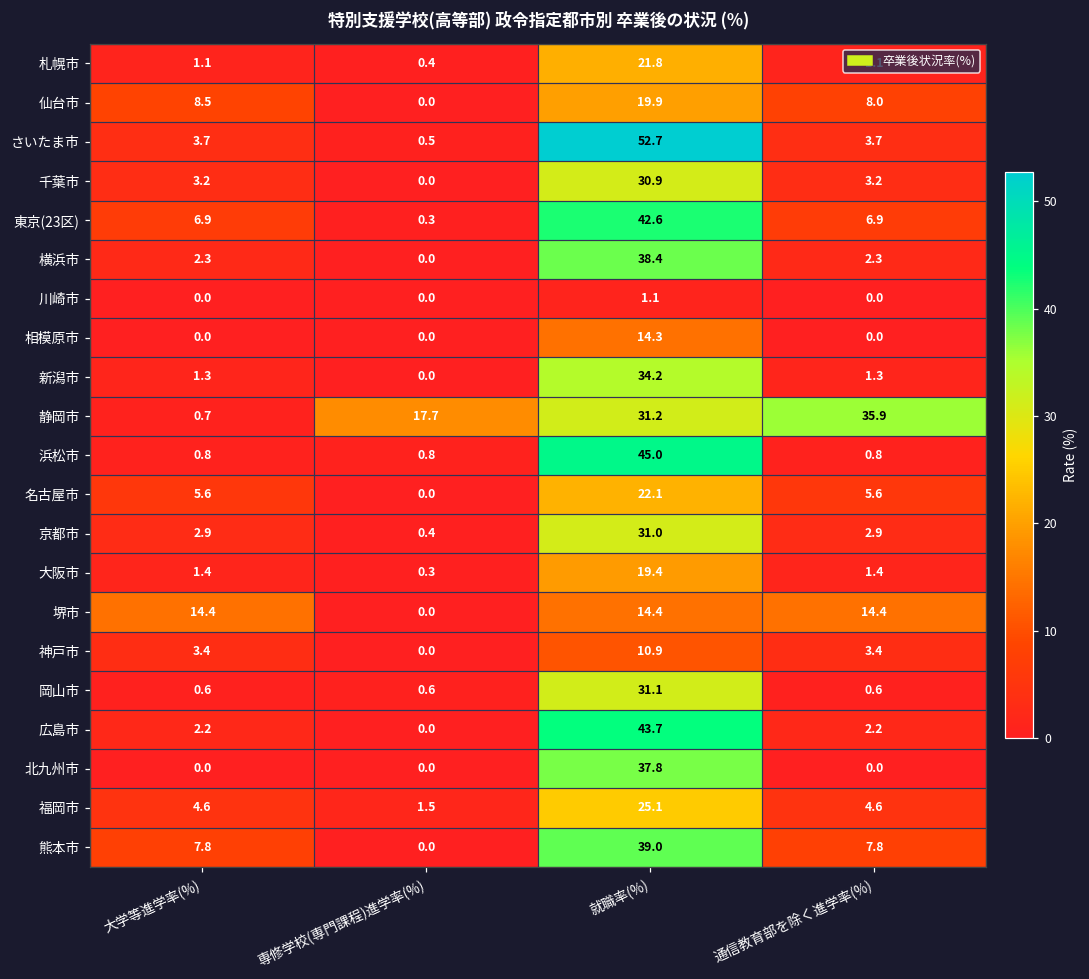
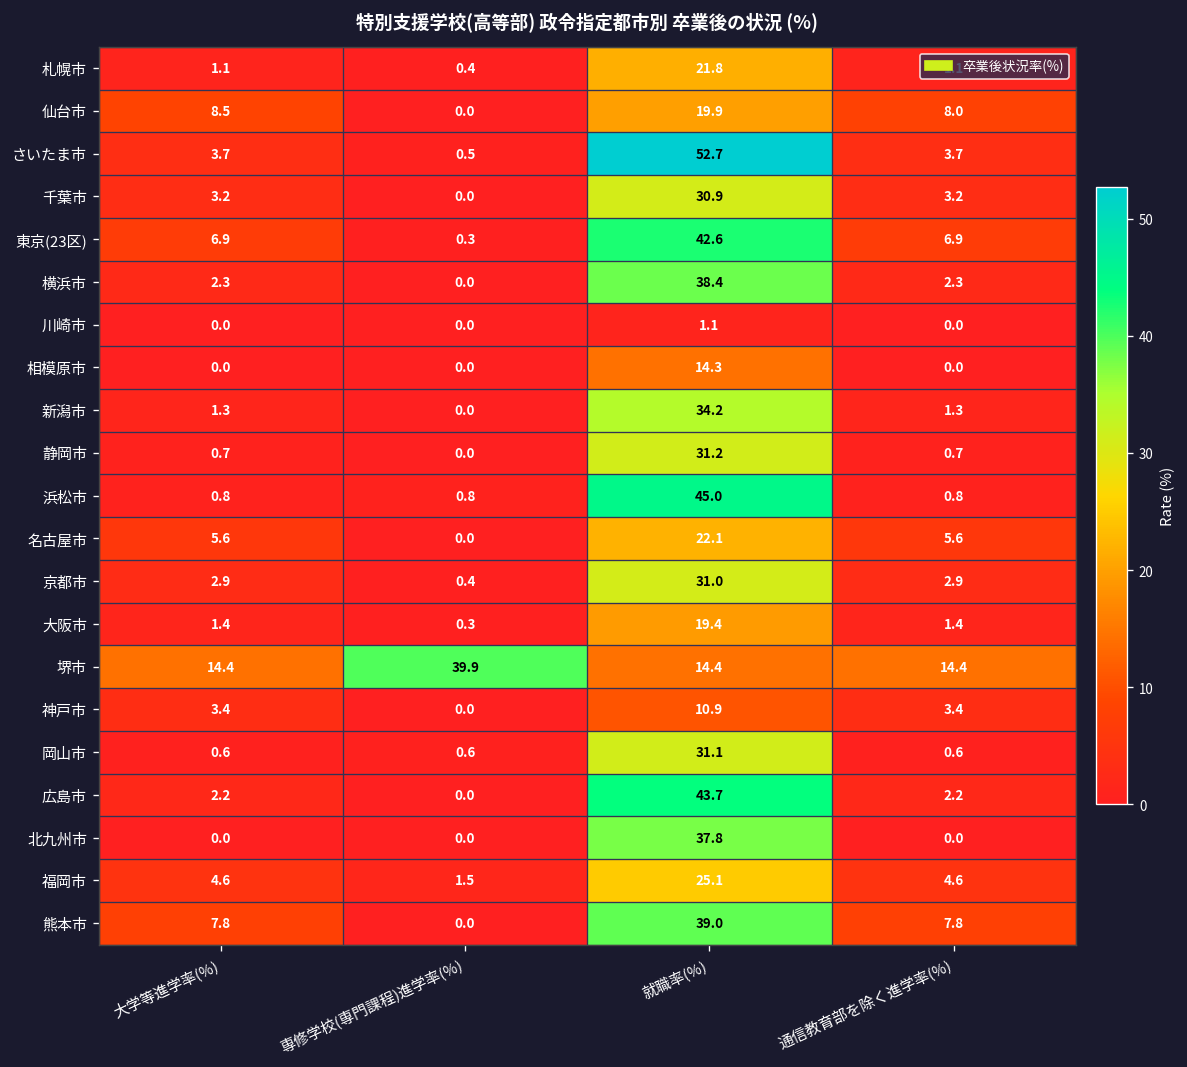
静岡市, 専修学校(専門課程)進学率(%): 17.7 -> 0.0
静岡市, 通信教育部を除く進学率(%): 35.9 -> 0.7
堺市, 専修学校(専門課程)進学率(%): 0.0 -> 39.9
